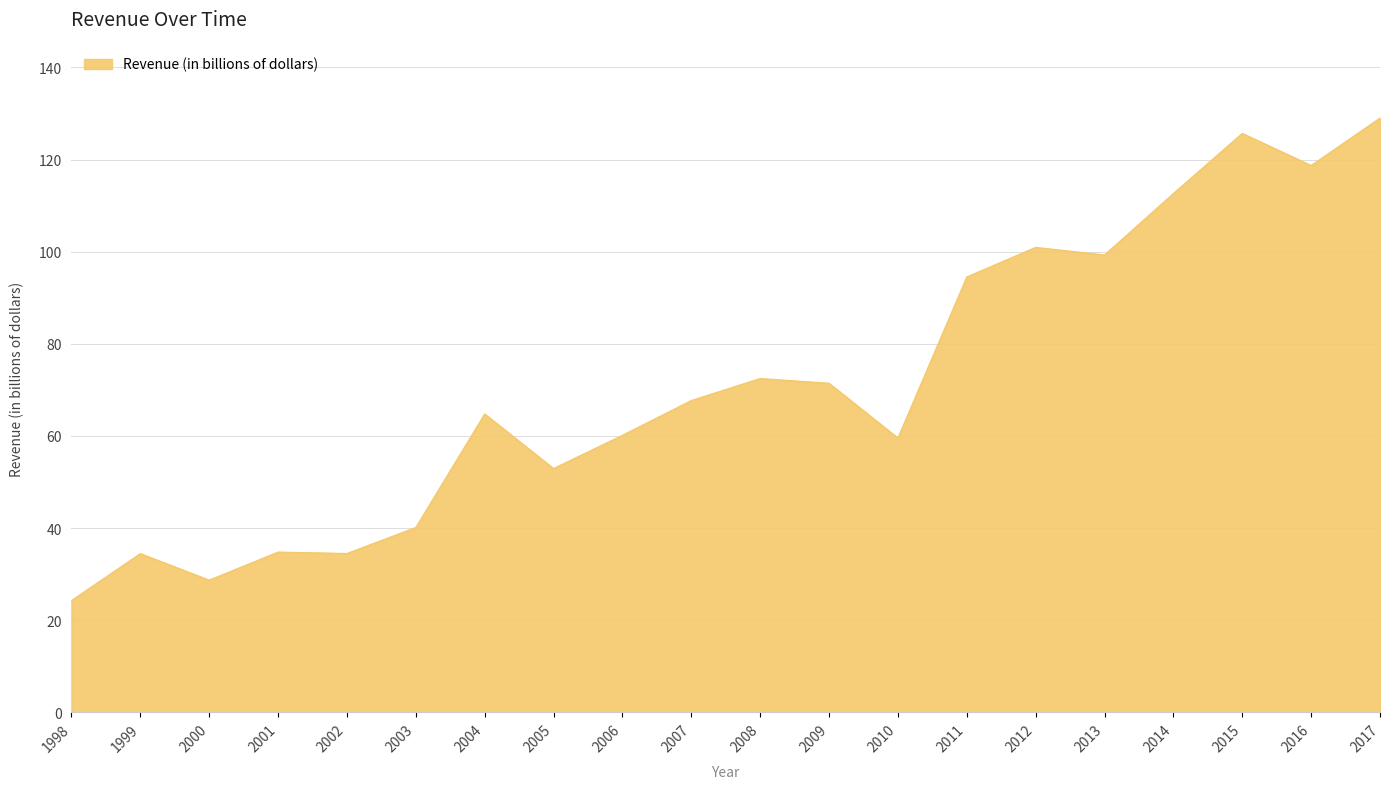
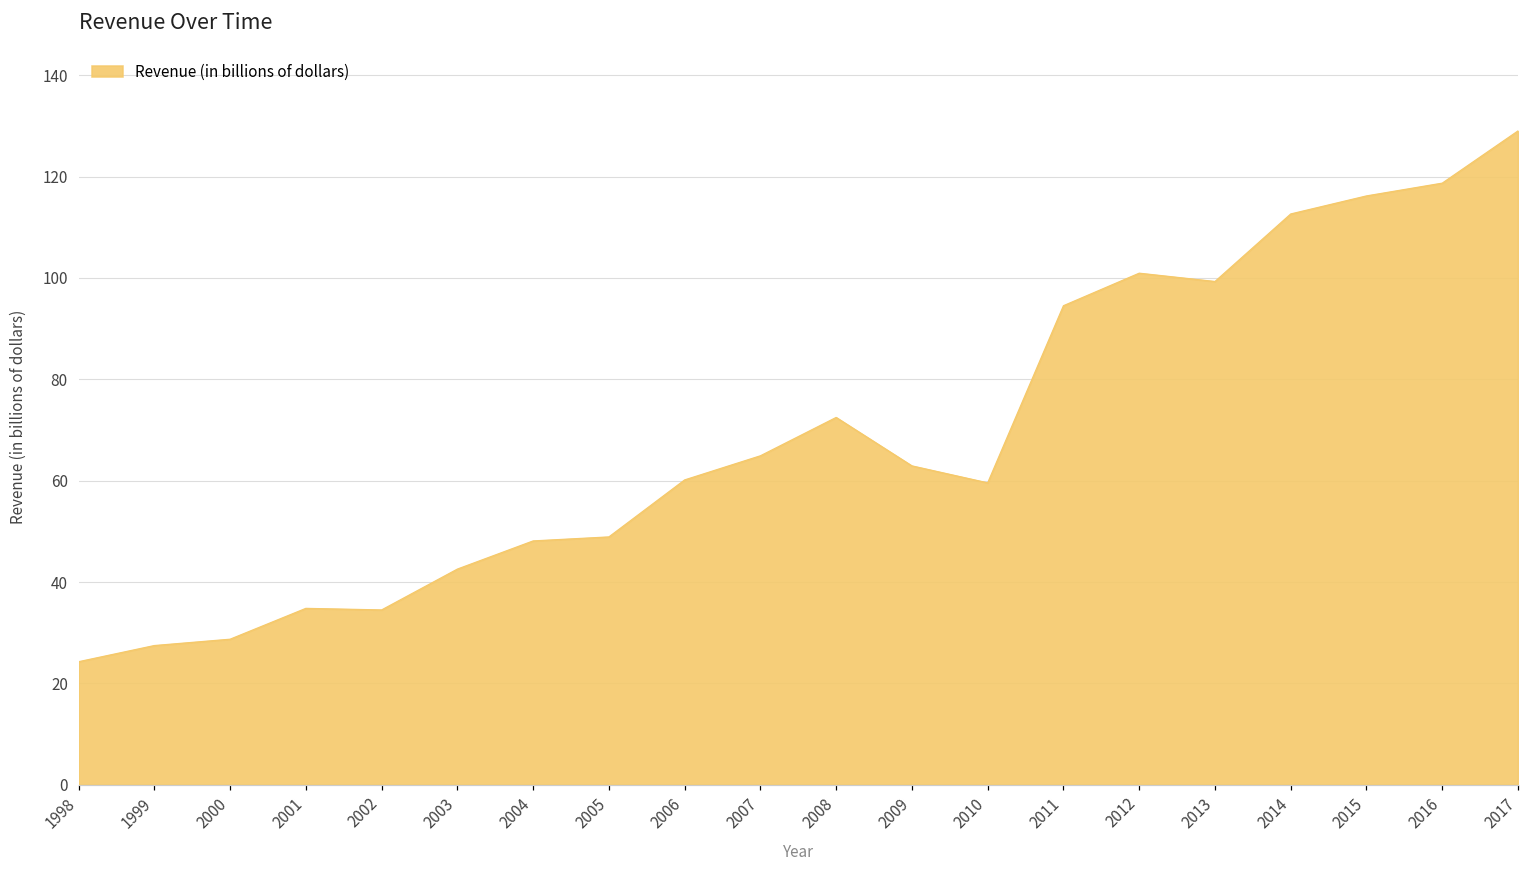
1999: 34 -> 27
2003: 40 -> 43
2004: 65 -> 48
2005: 53 -> 49
2007: 68 -> 65
2009: 71 -> 63
2015: 126 -> 116
